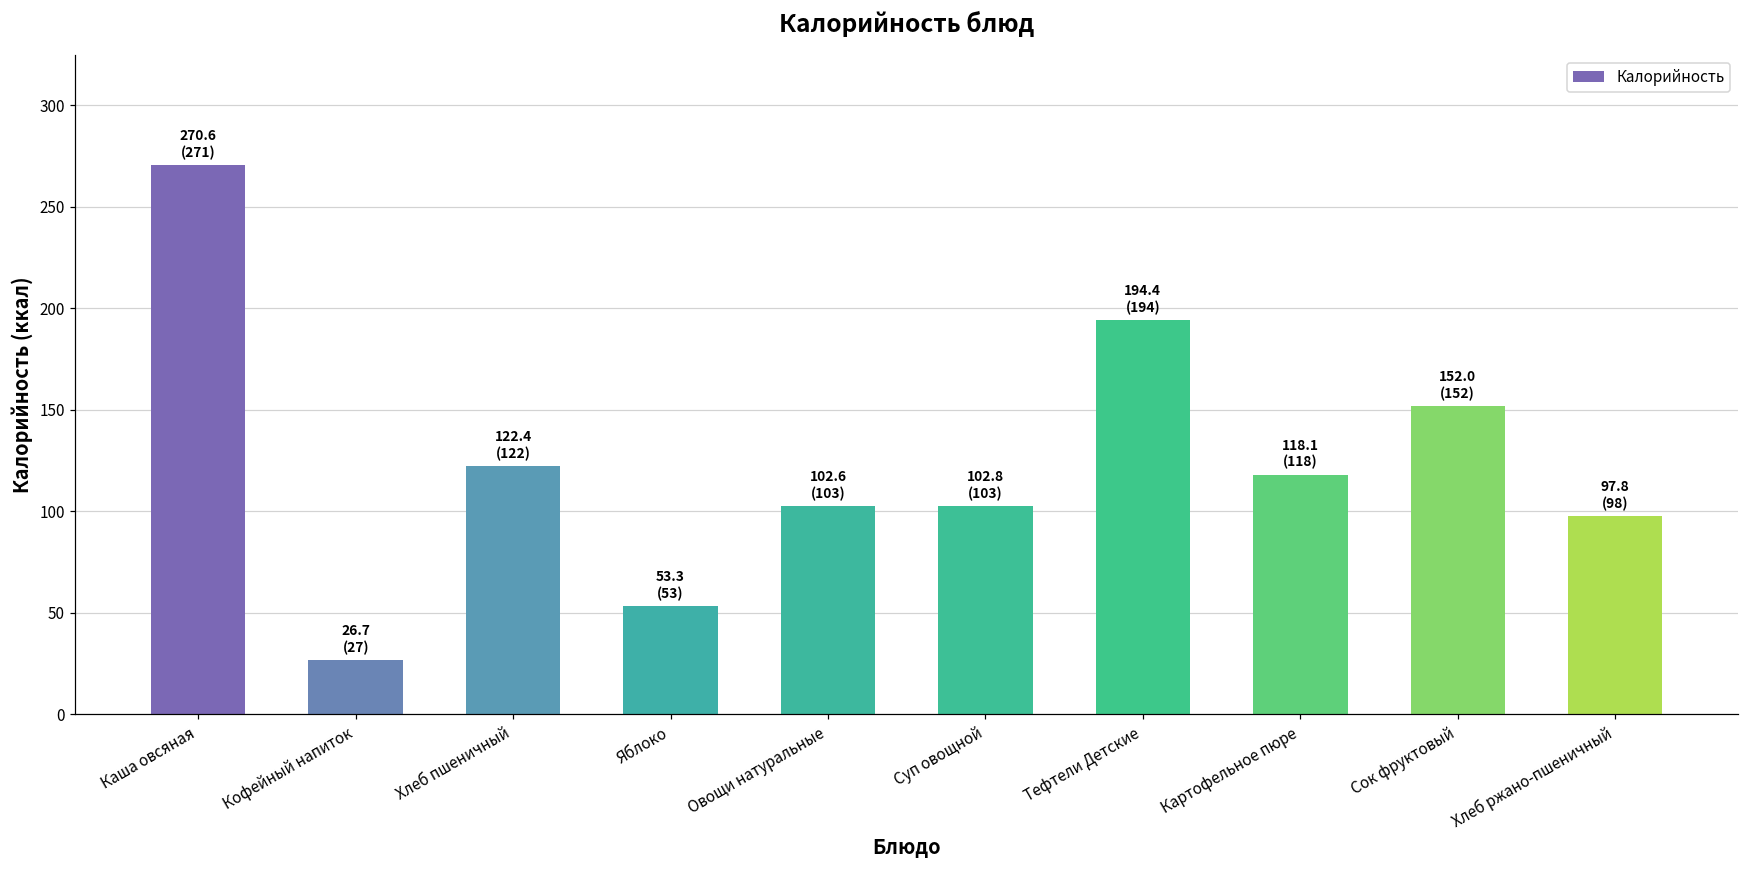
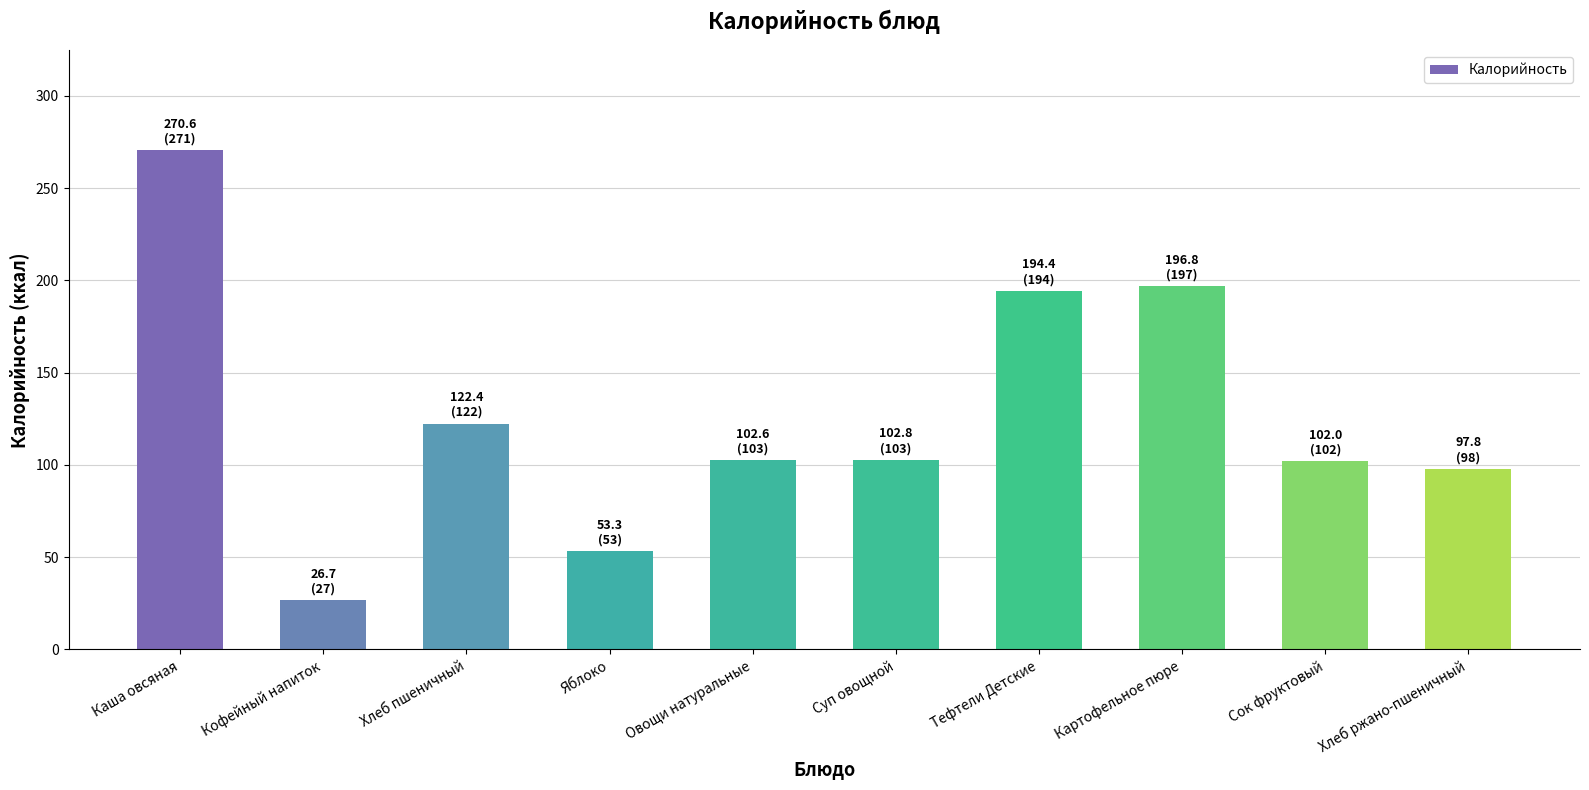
Картофельное пюре: 118.1 (118) -> 196.8 (197)
Сок фруктовый: 152.0 (152) -> 102.0 (102)
